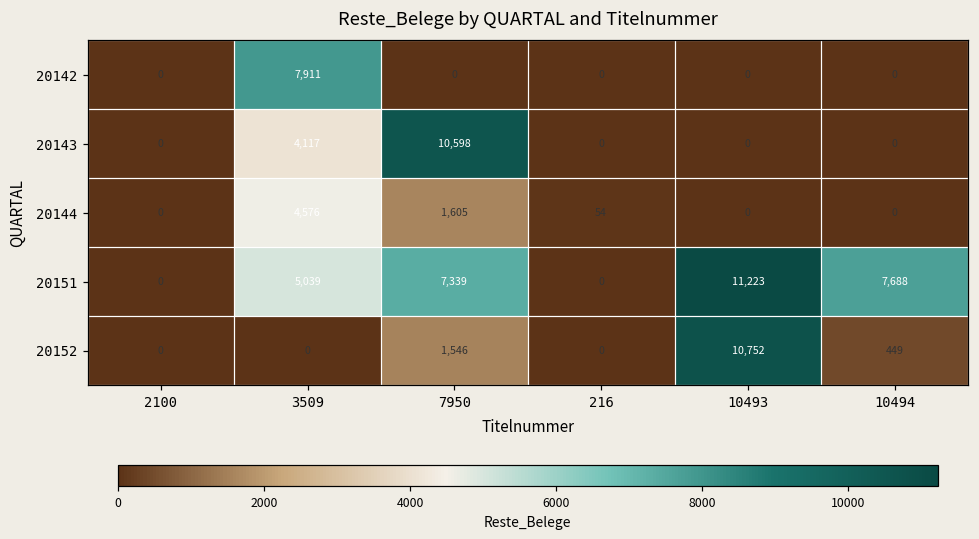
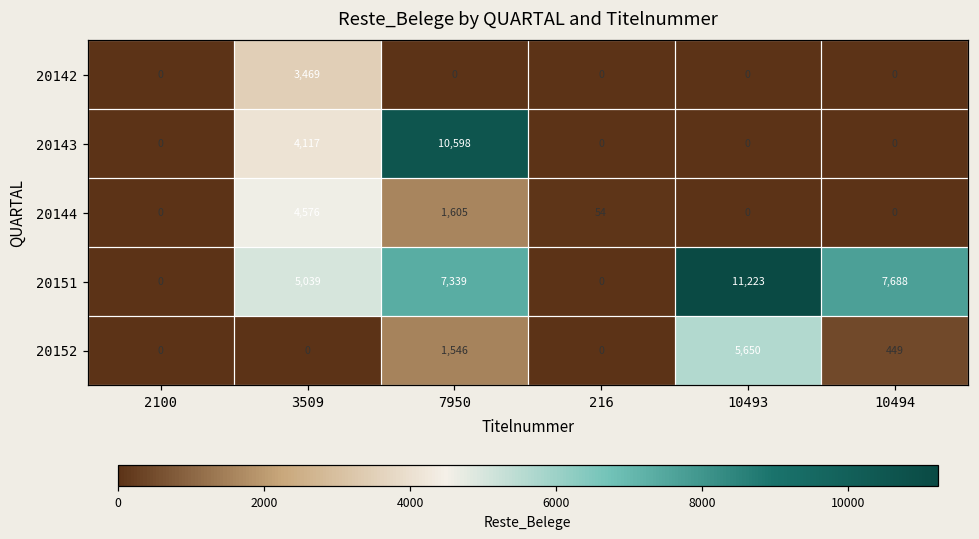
20142, 3509: 7,911 -> 3,469
20152, 10493: 10,752 -> 5,650
